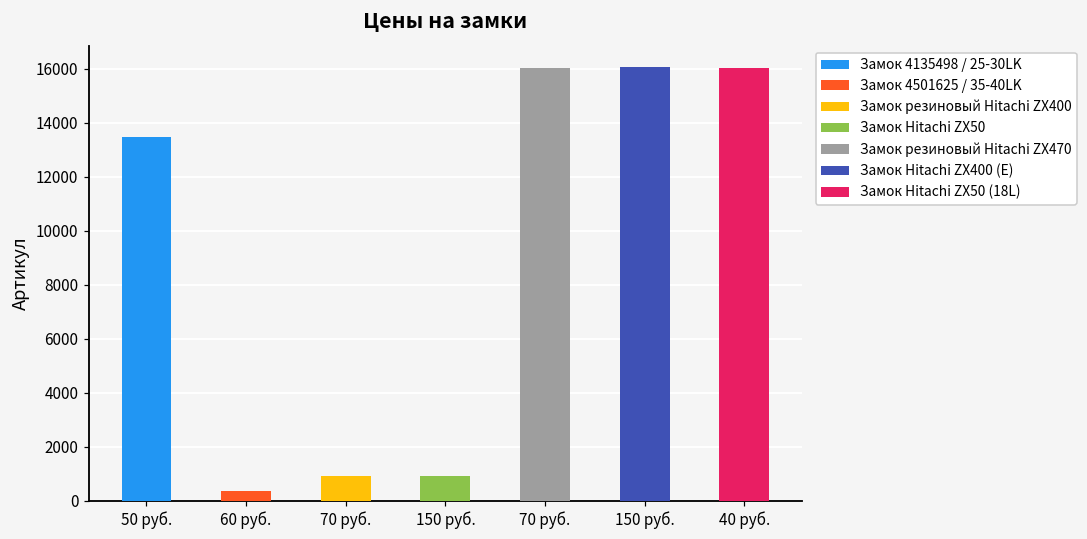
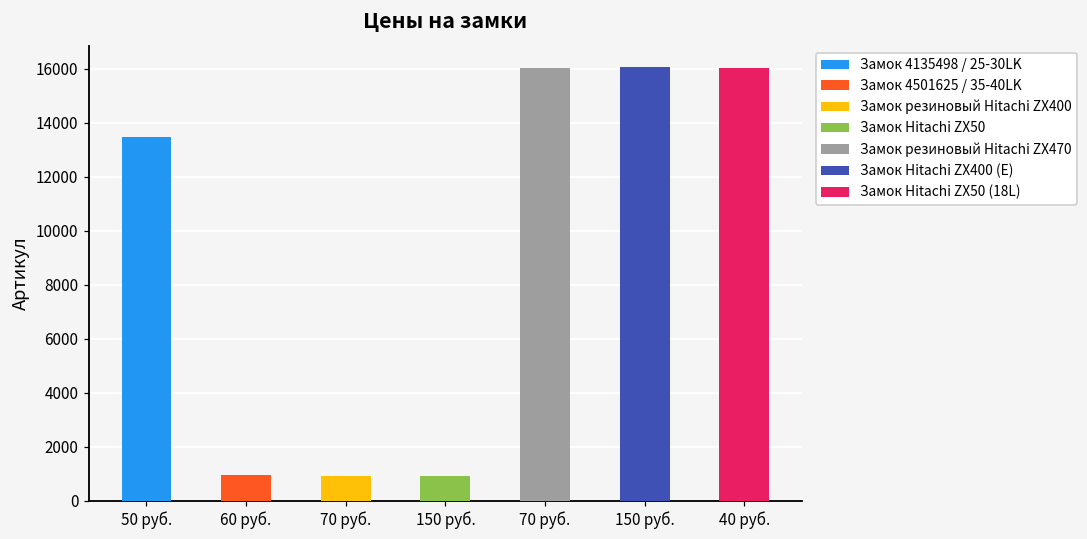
60 руб.: 300 -> 900
